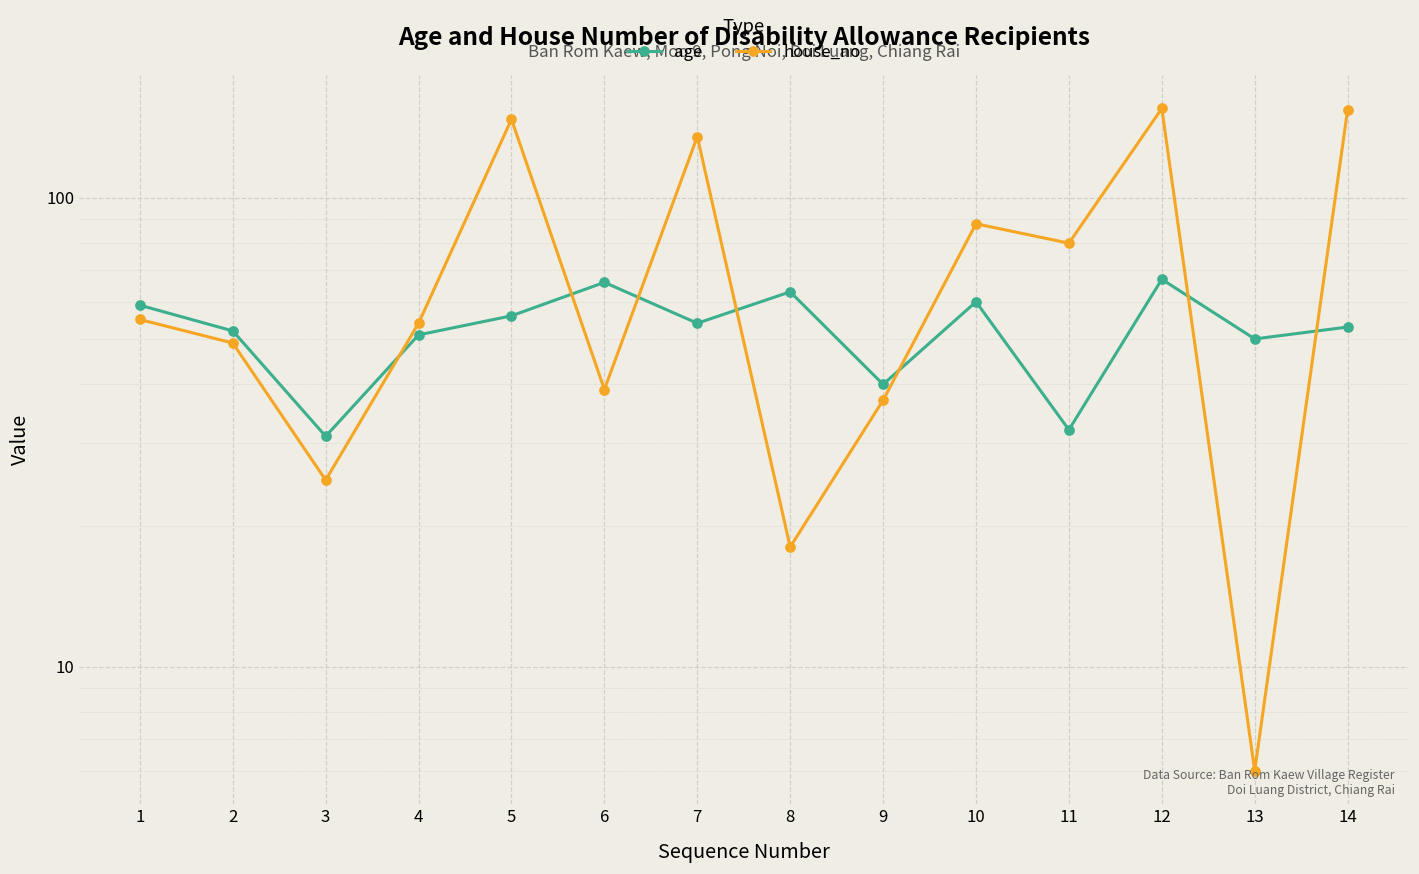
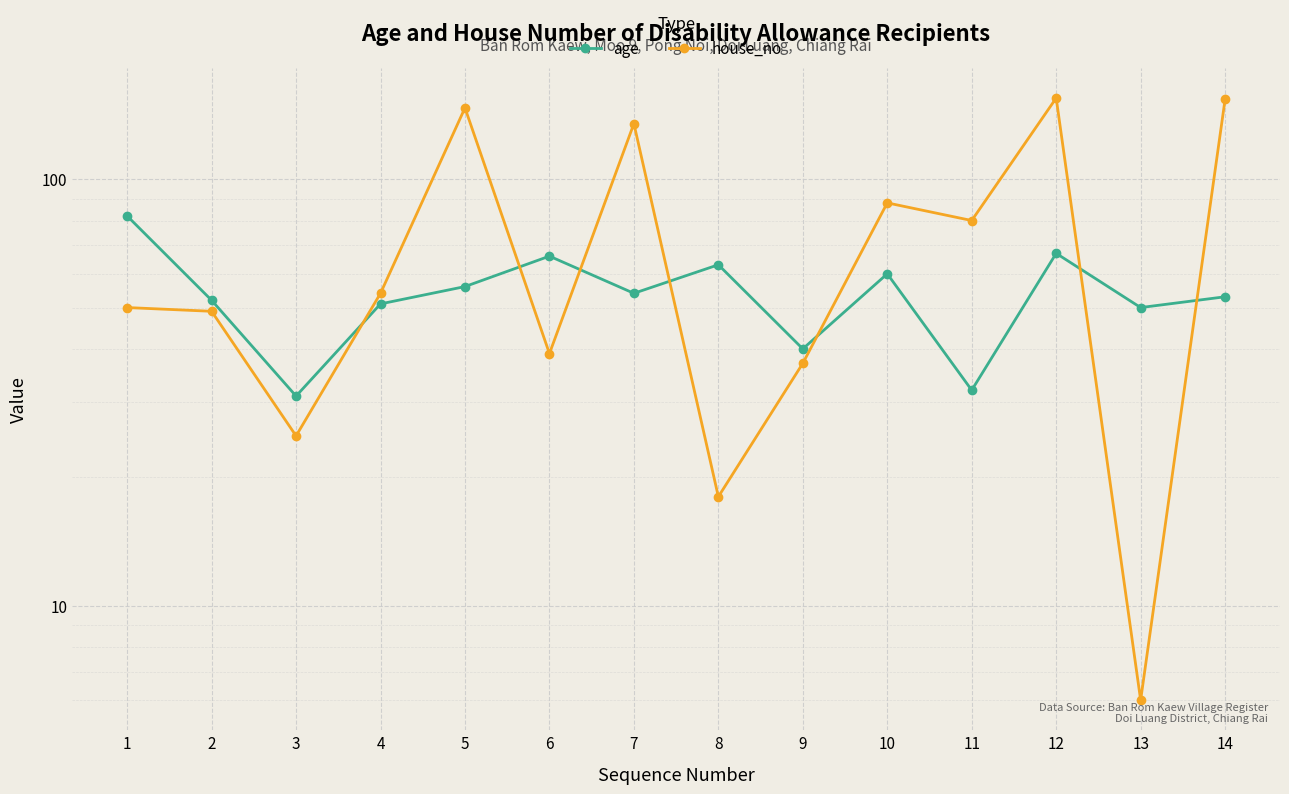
age, 1: 59 -> 82
house_no, 1: 55 -> 50
